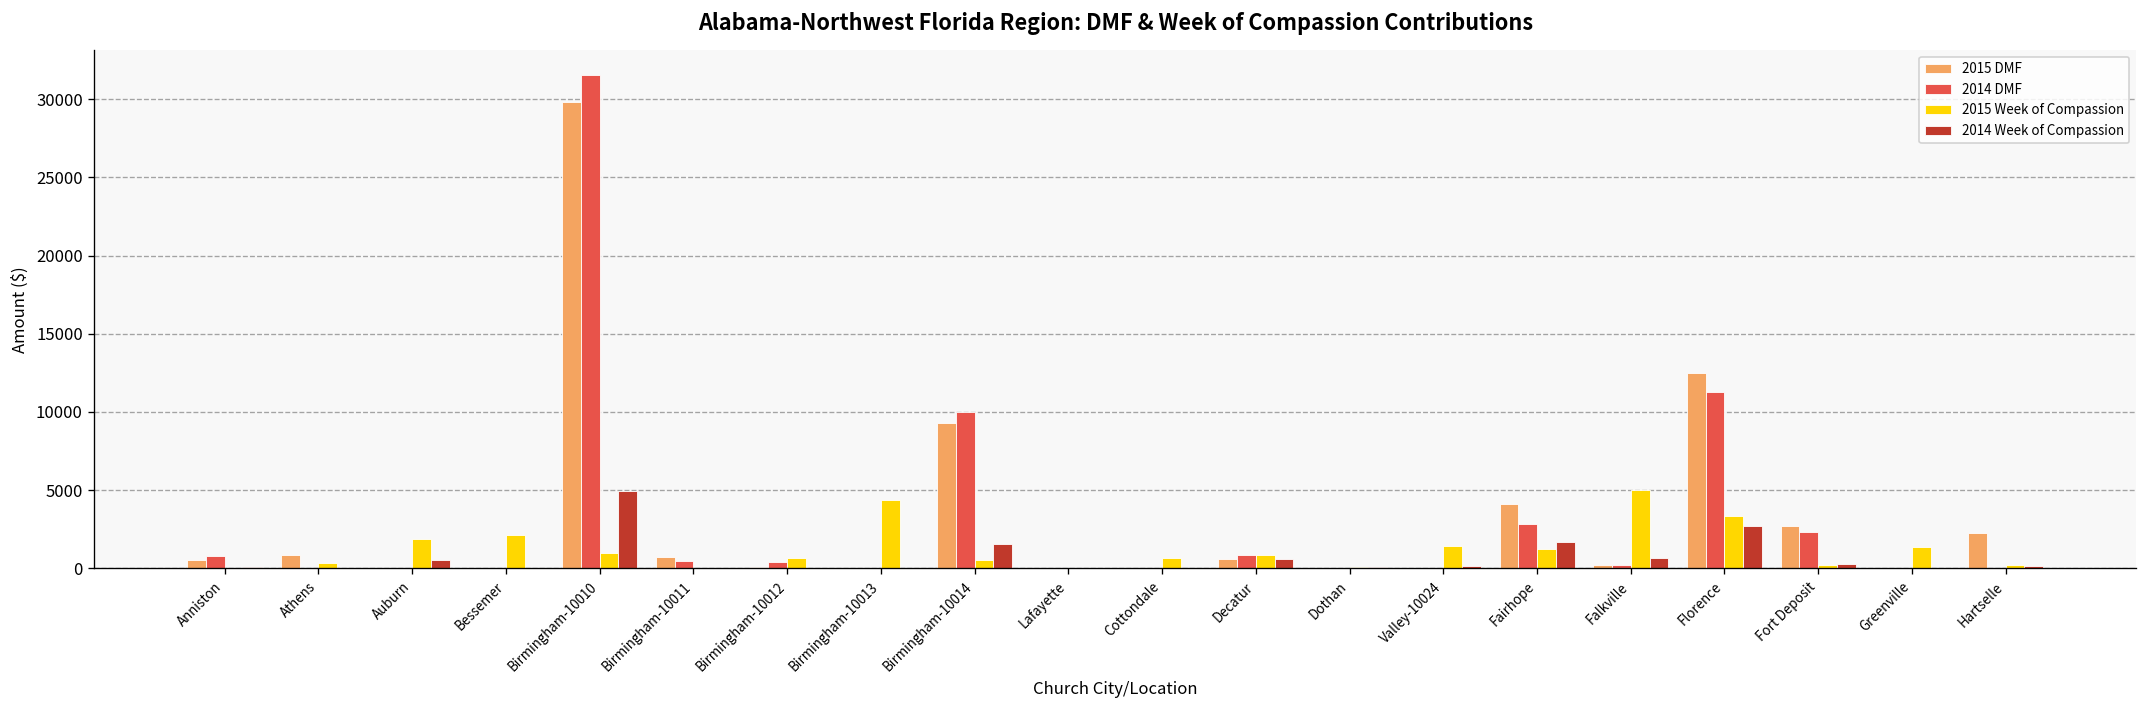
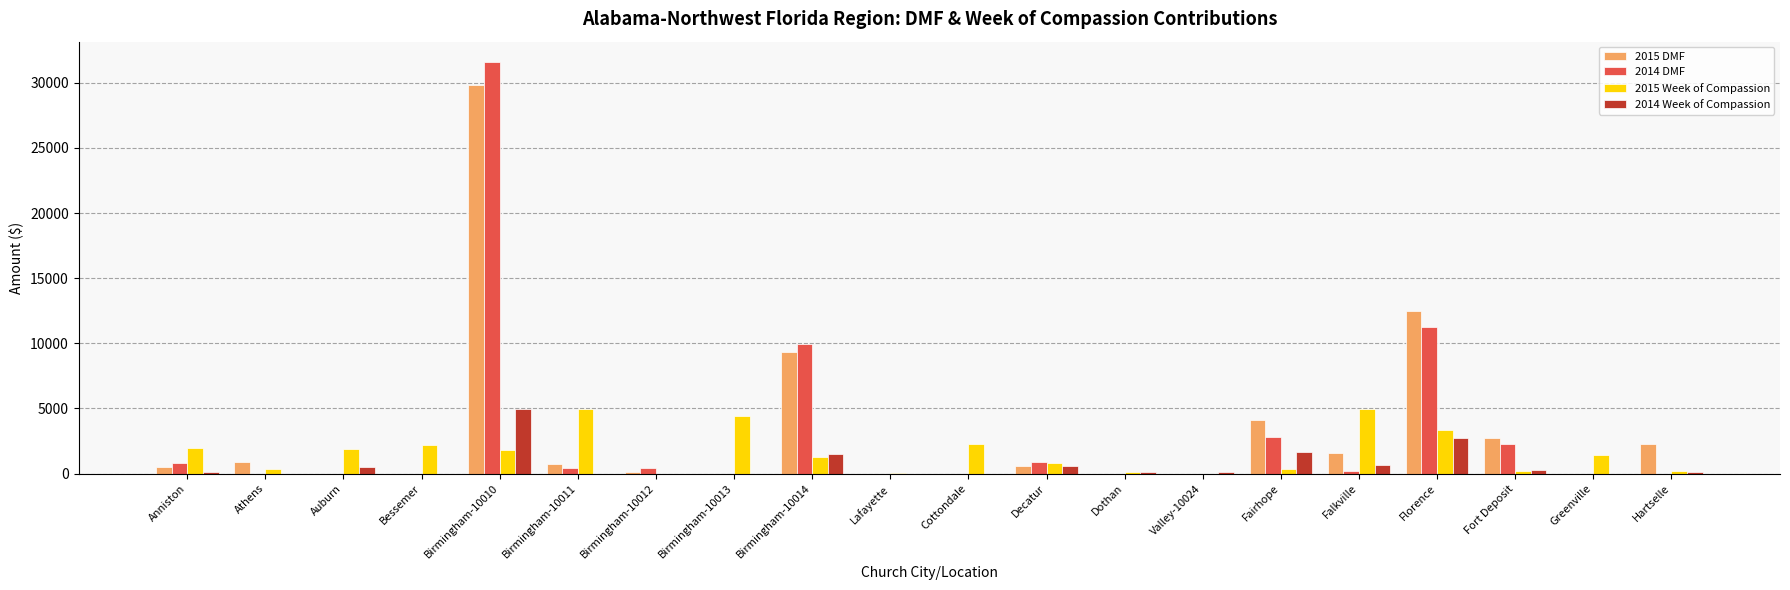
2015 Week of Compassion, Anniston: 0 -> 1900
2015 Week of Compassion, Birmingham-10010: 1000 -> 1800
2015 Week of Compassion, Birmingham-10011: 0 -> 4900
2015 Week of Compassion, Birmingham-10012: 700 -> 0
2015 Week of Compassion, Birmingham-10014: 600 -> 1300
2015 Week of Compassion, Cottondale: 700 -> 2300
2015 Week of Compassion, Valley-10024: 1400 -> 0
2015 Week of Compassion, Fairhope: 1200 -> 300
2015 DMF, Falkville: 200 -> 1600
